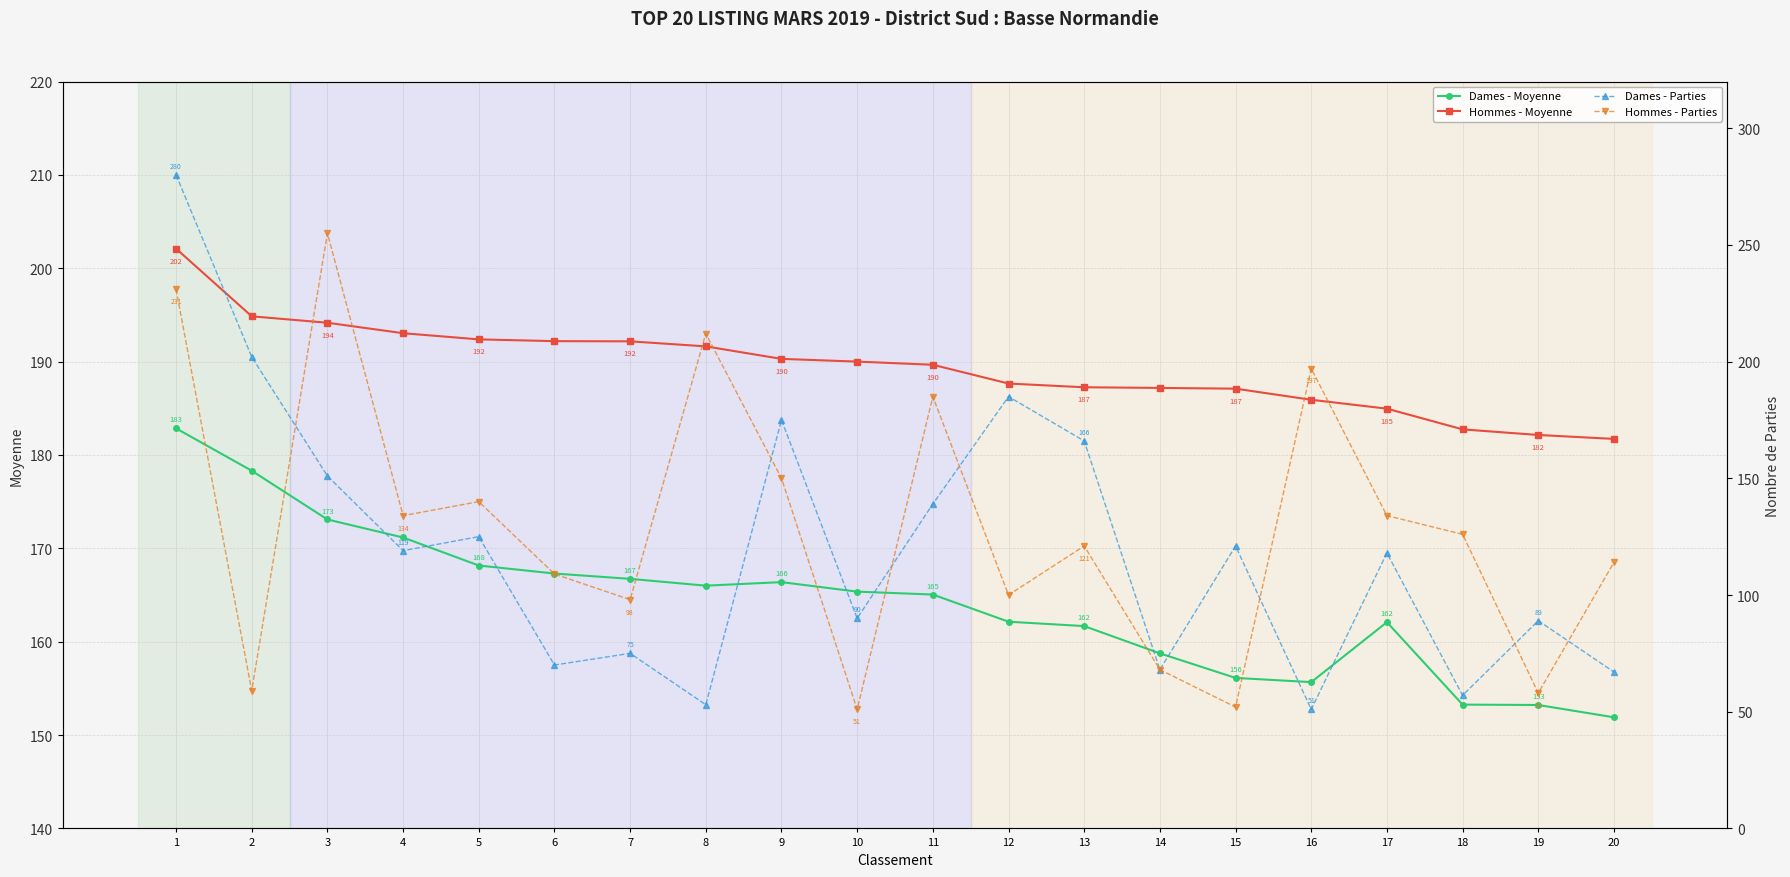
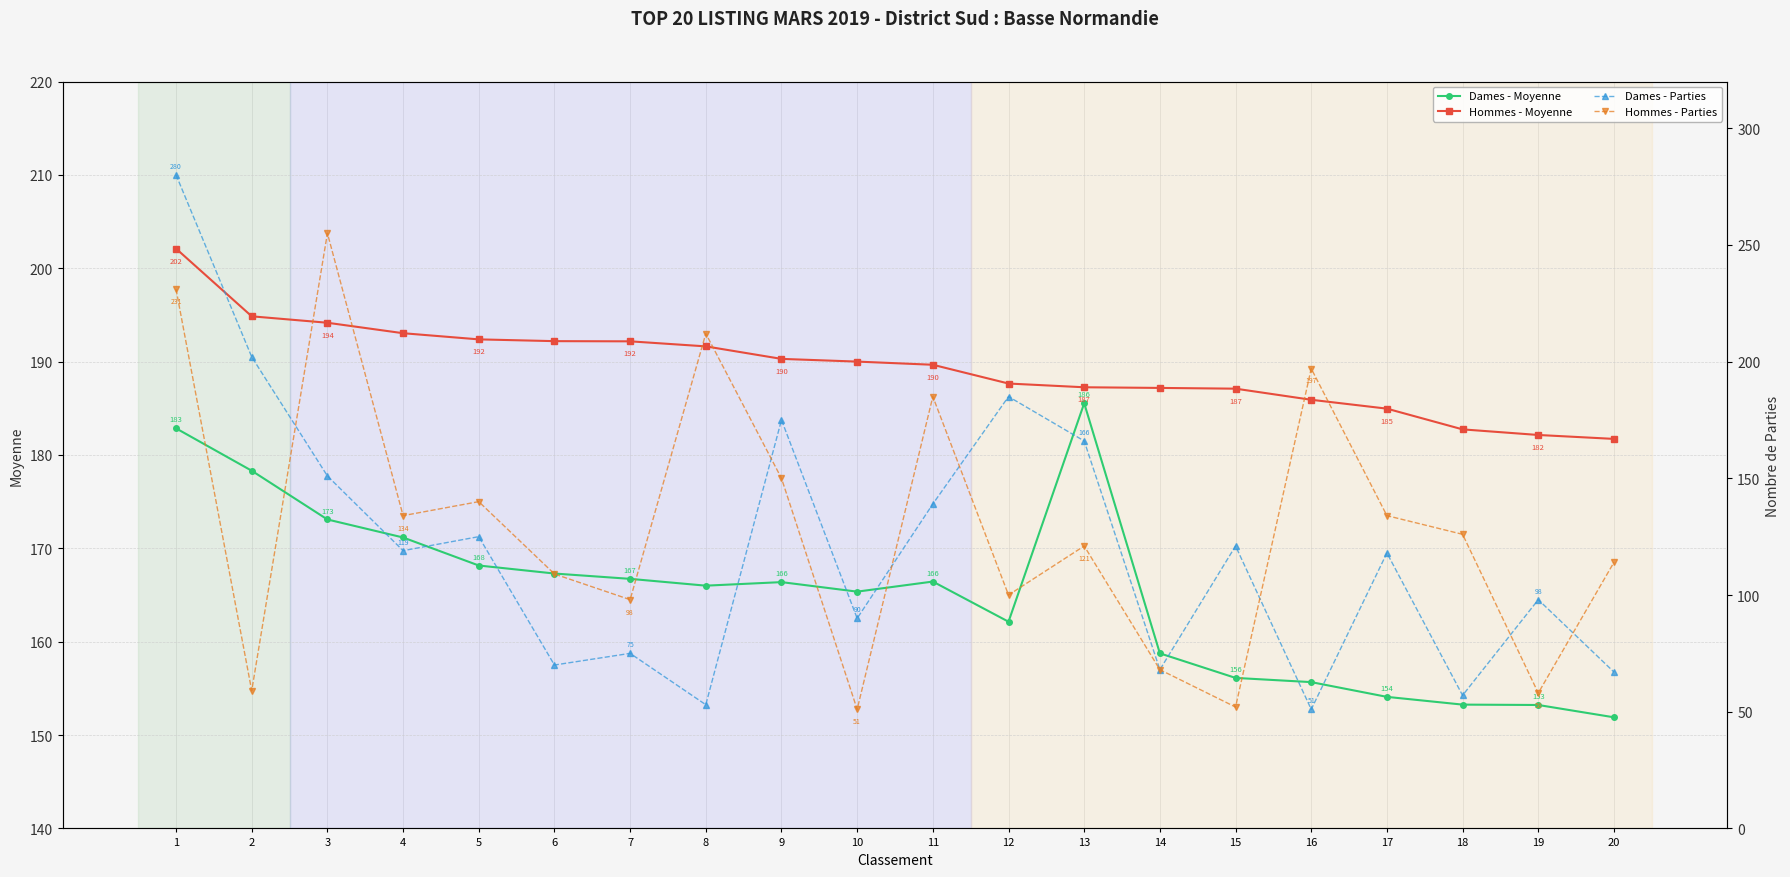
Dames - Moyenne, 11: 165 -> 166
Dames - Moyenne, 13: 162 -> 186
Dames - Moyenne, 17: 162 -> 154
Dames - Parties, 19: 89 -> 98
